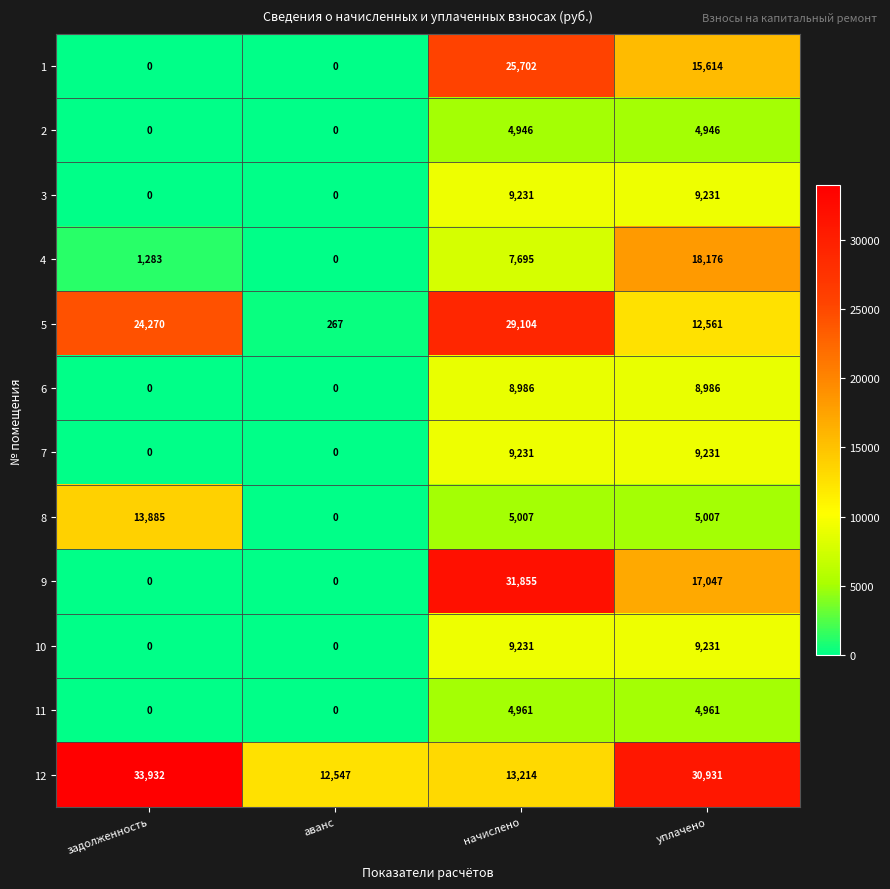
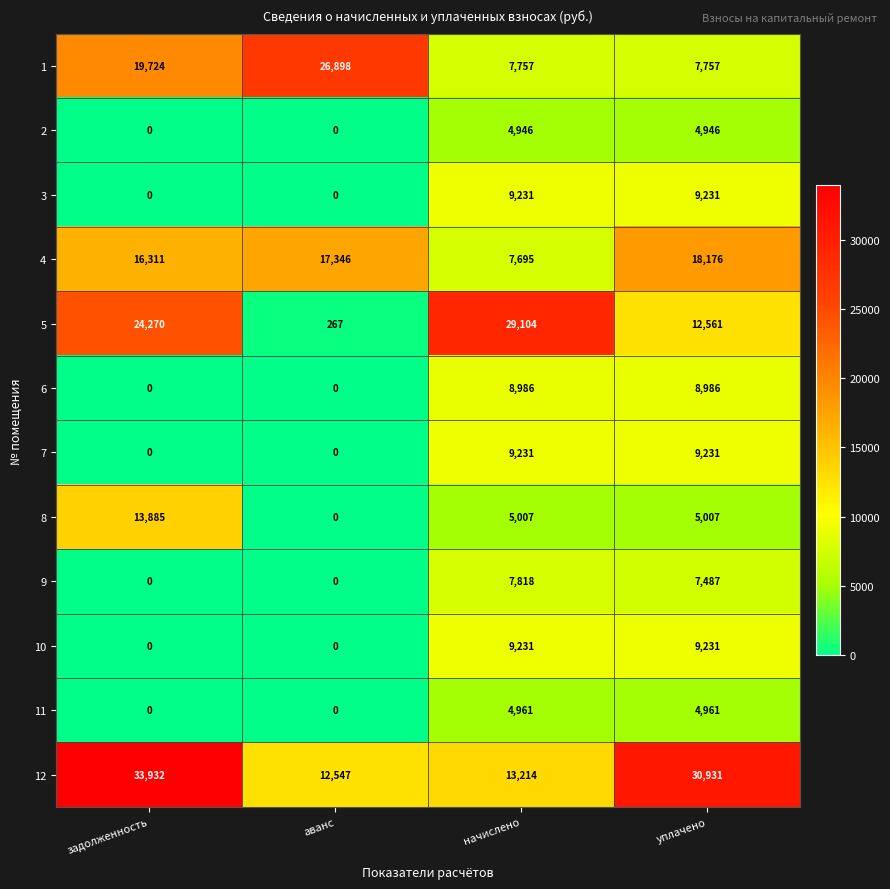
1, задолженность: 0 -> 19,724
1, аванс: 0 -> 26,898
1, начислено: 25,702 -> 7,757
1, уплачено: 15,614 -> 7,757
4, задолженность: 1,283 -> 16,311
4, аванс: 0 -> 17,346
9, начислено: 31,855 -> 7,818
9, уплачено: 17,047 -> 7,487
